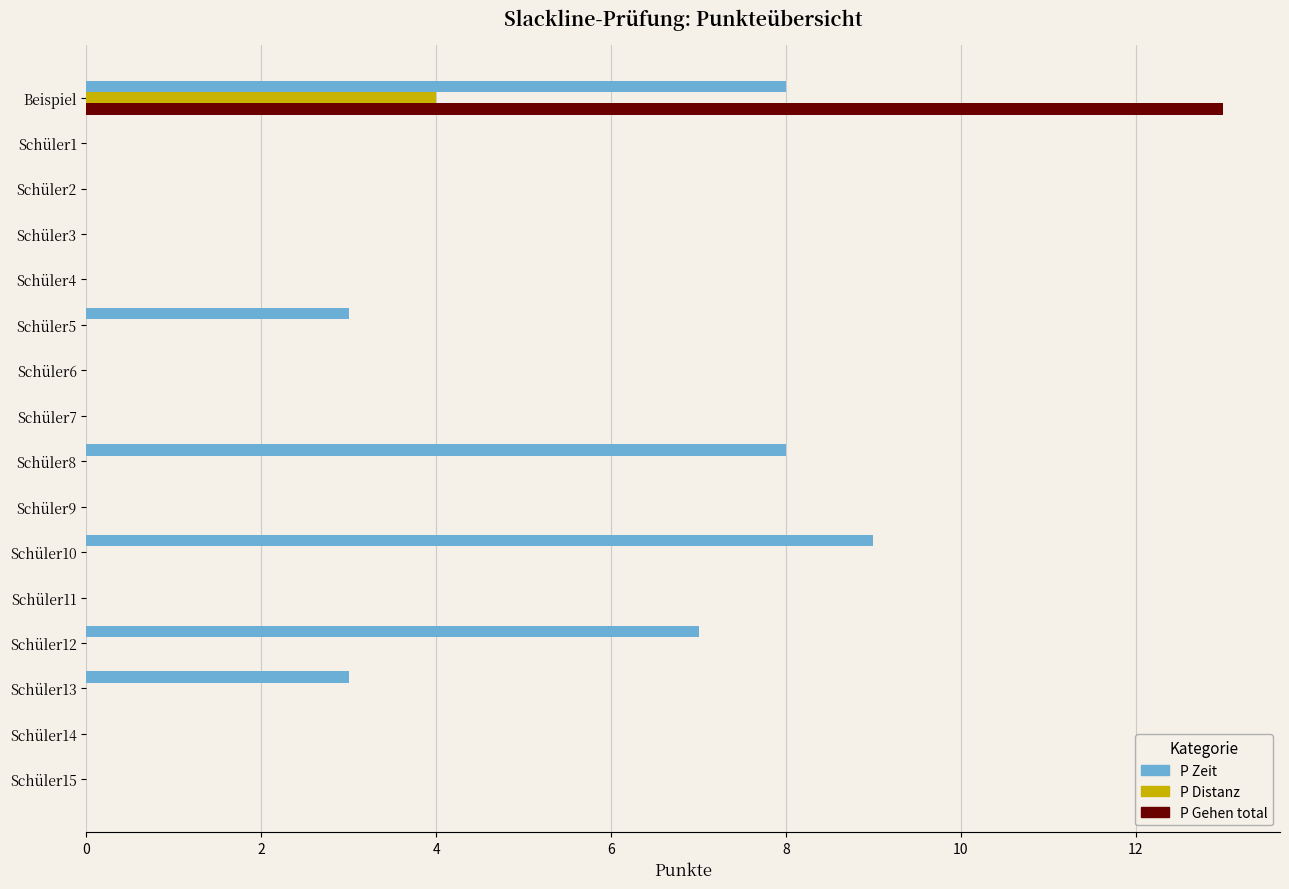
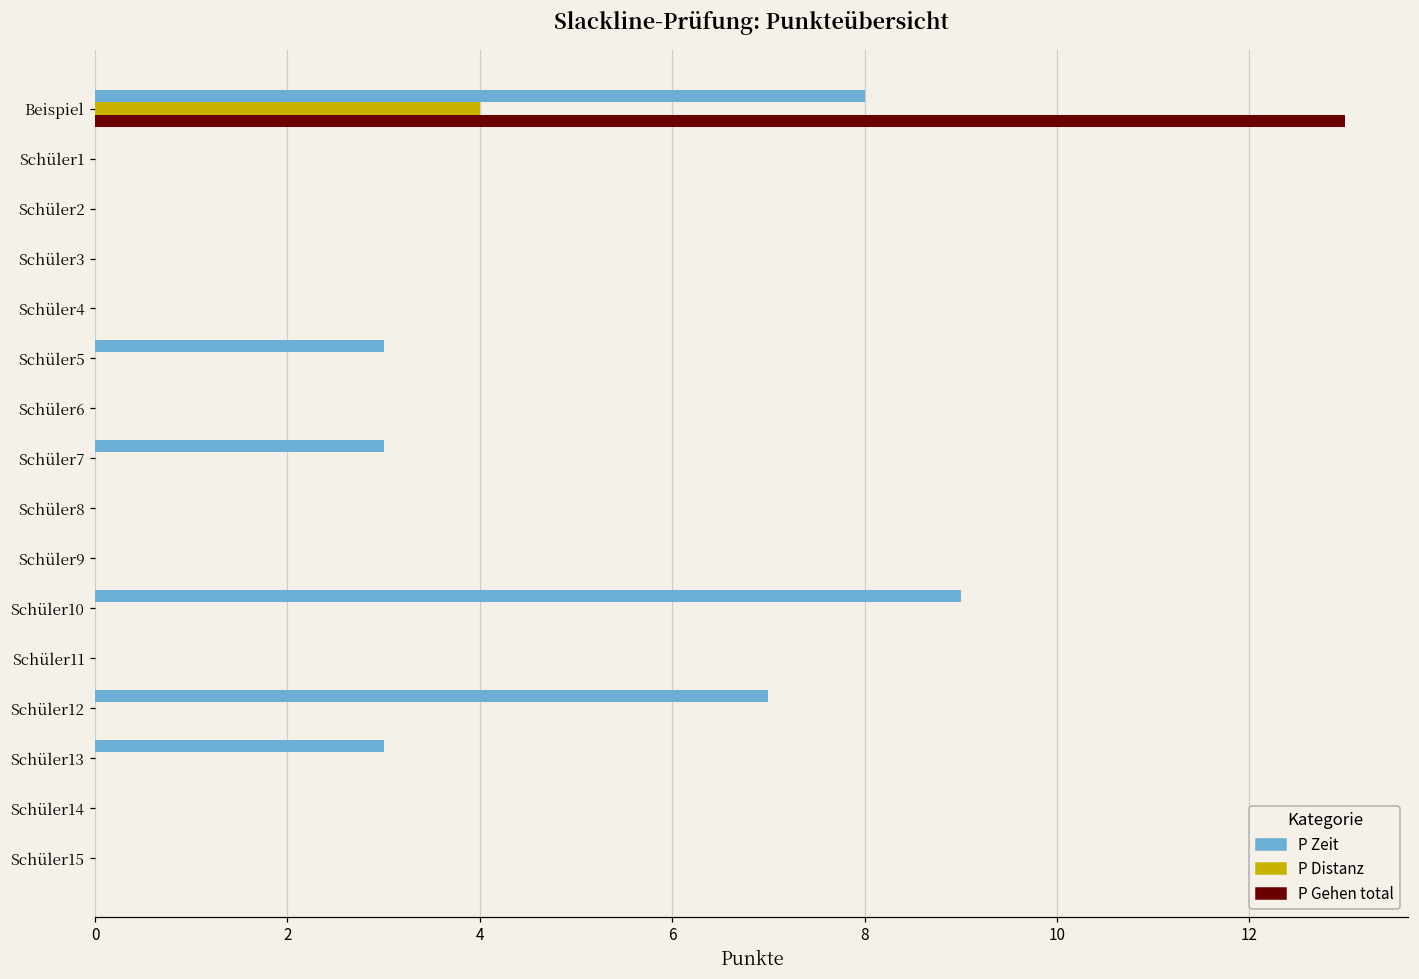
P Zeit, Schüler7: 0 -> 3
P Zeit, Schüler8: 8 -> 0
